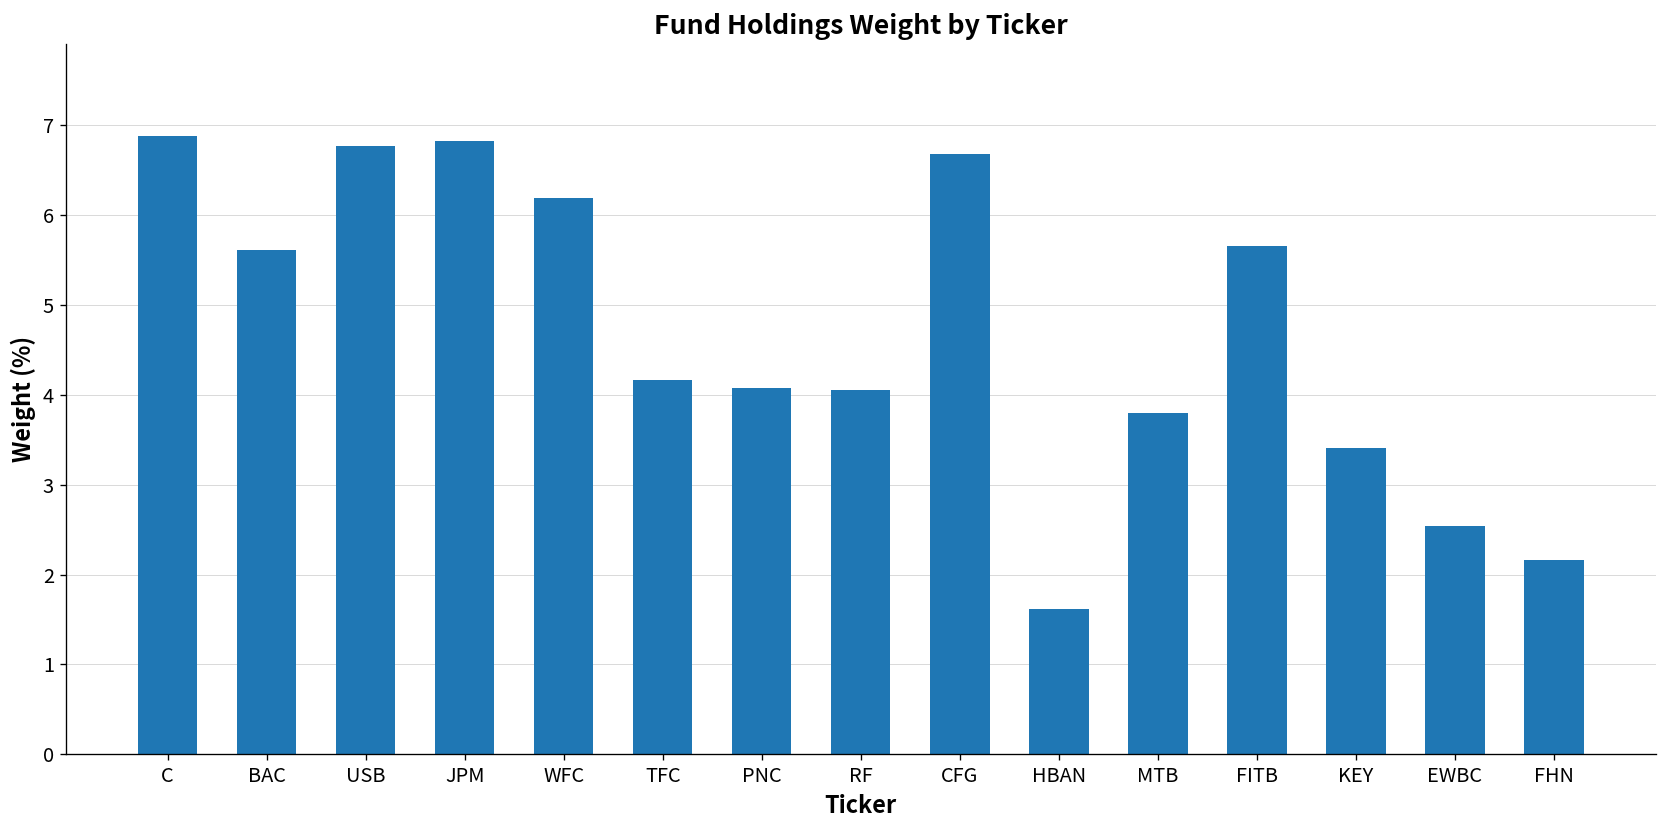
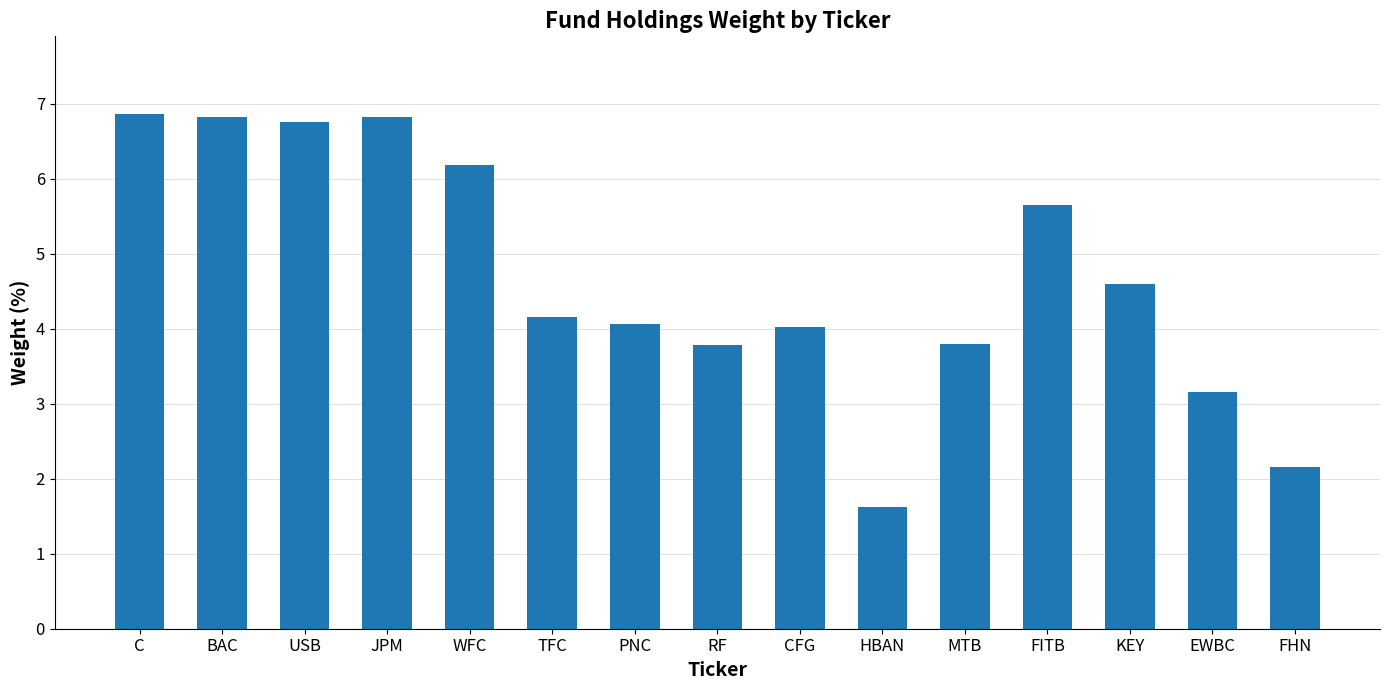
BAC: 5.6 -> 6.8
RF: 4.1 -> 3.8
CFG: 6.7 -> 4.0
KEY: 3.4 -> 4.6
EWBC: 2.5 -> 3.2
